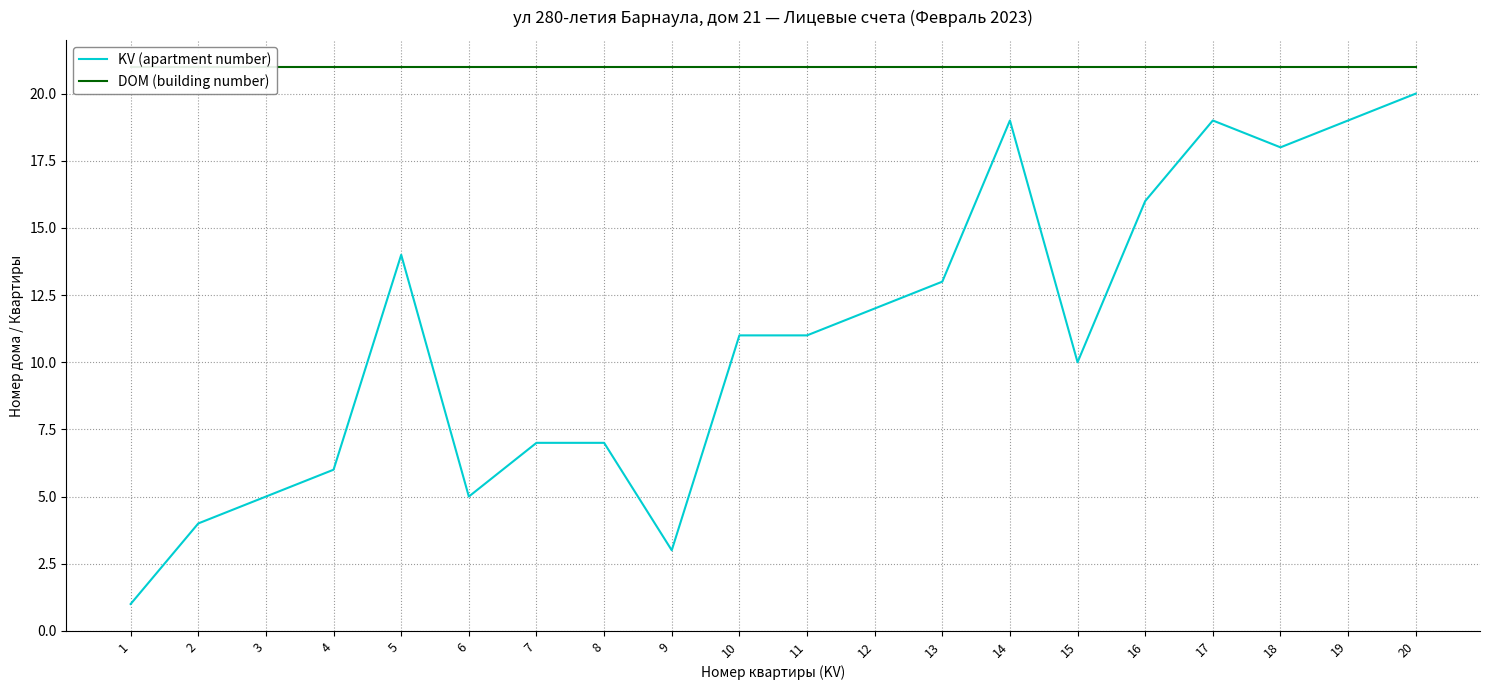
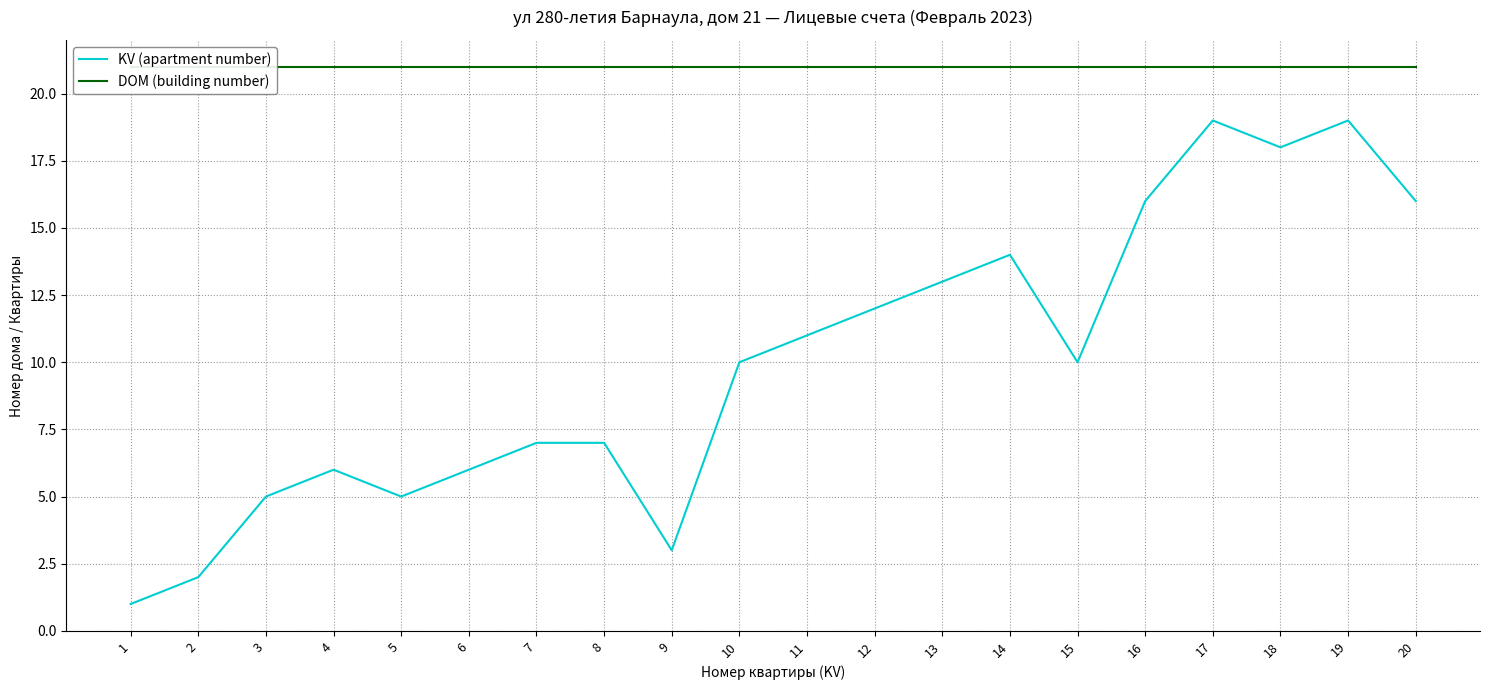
KV (apartment number), 2: 4 -> 2
KV (apartment number), 5: 14 -> 5
KV (apartment number), 6: 5 -> 6
KV (apartment number), 10: 11 -> 10
KV (apartment number), 14: 19 -> 14
KV (apartment number), 20: 20 -> 16
